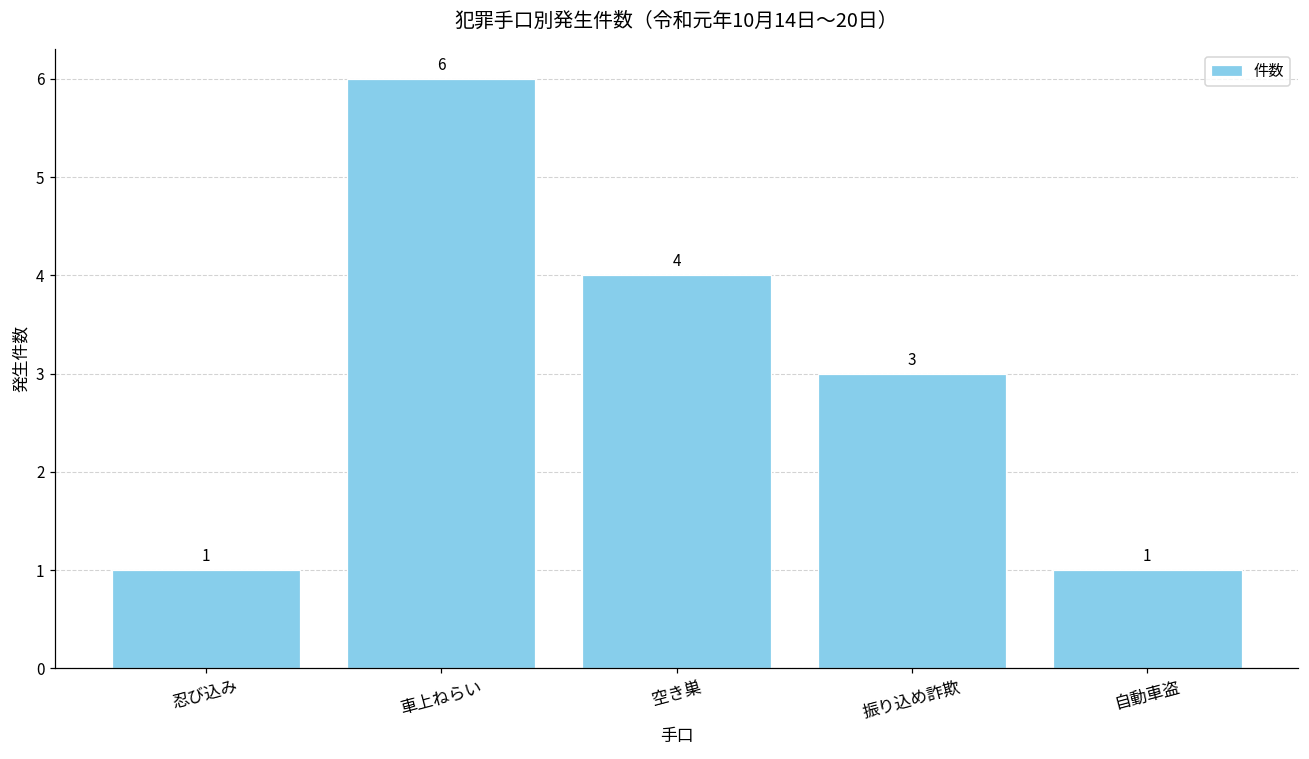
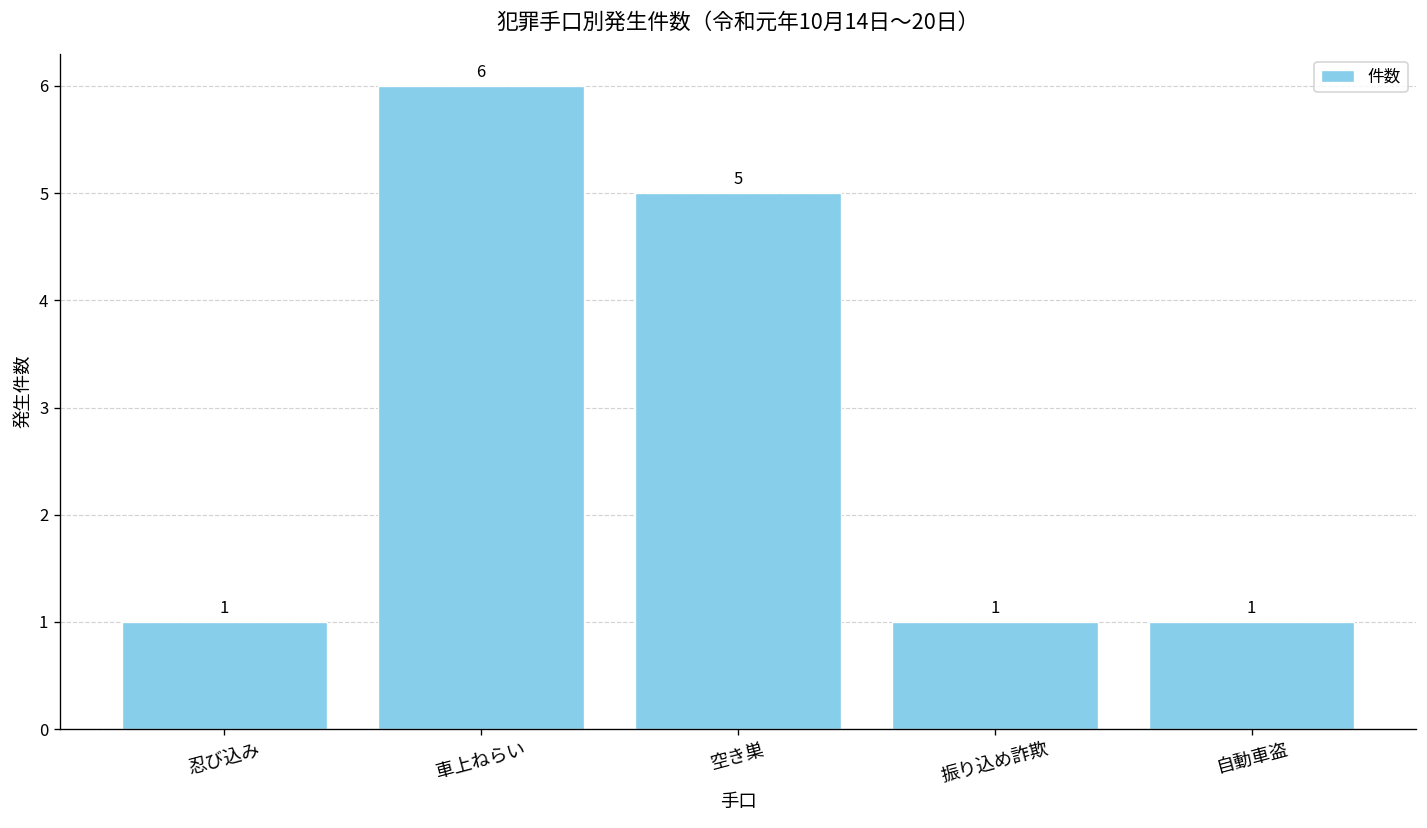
空き巣: 4 -> 5
振り込め詐欺: 3 -> 1
